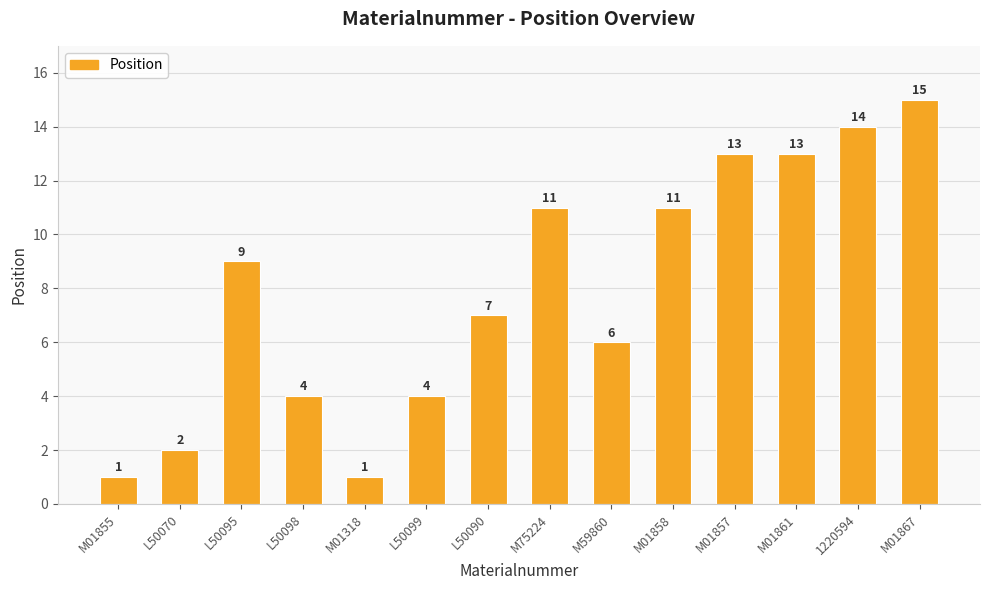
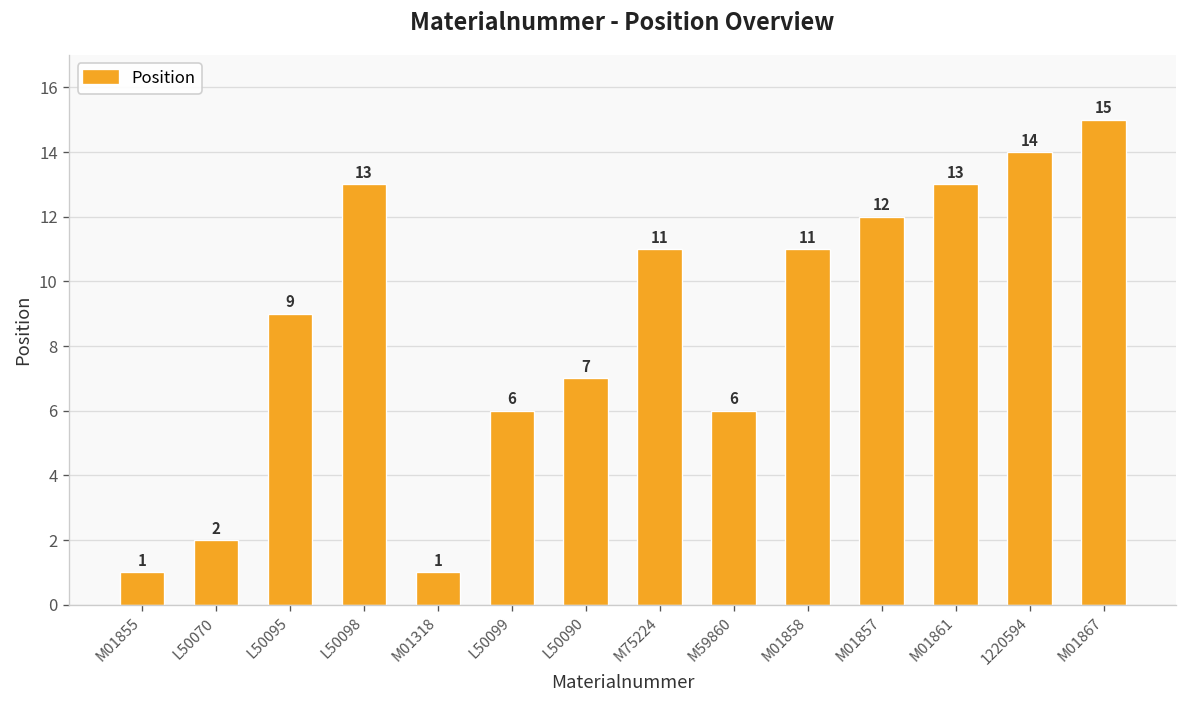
L50098: 4 -> 13
L50099: 4 -> 6
M01857: 13 -> 12
